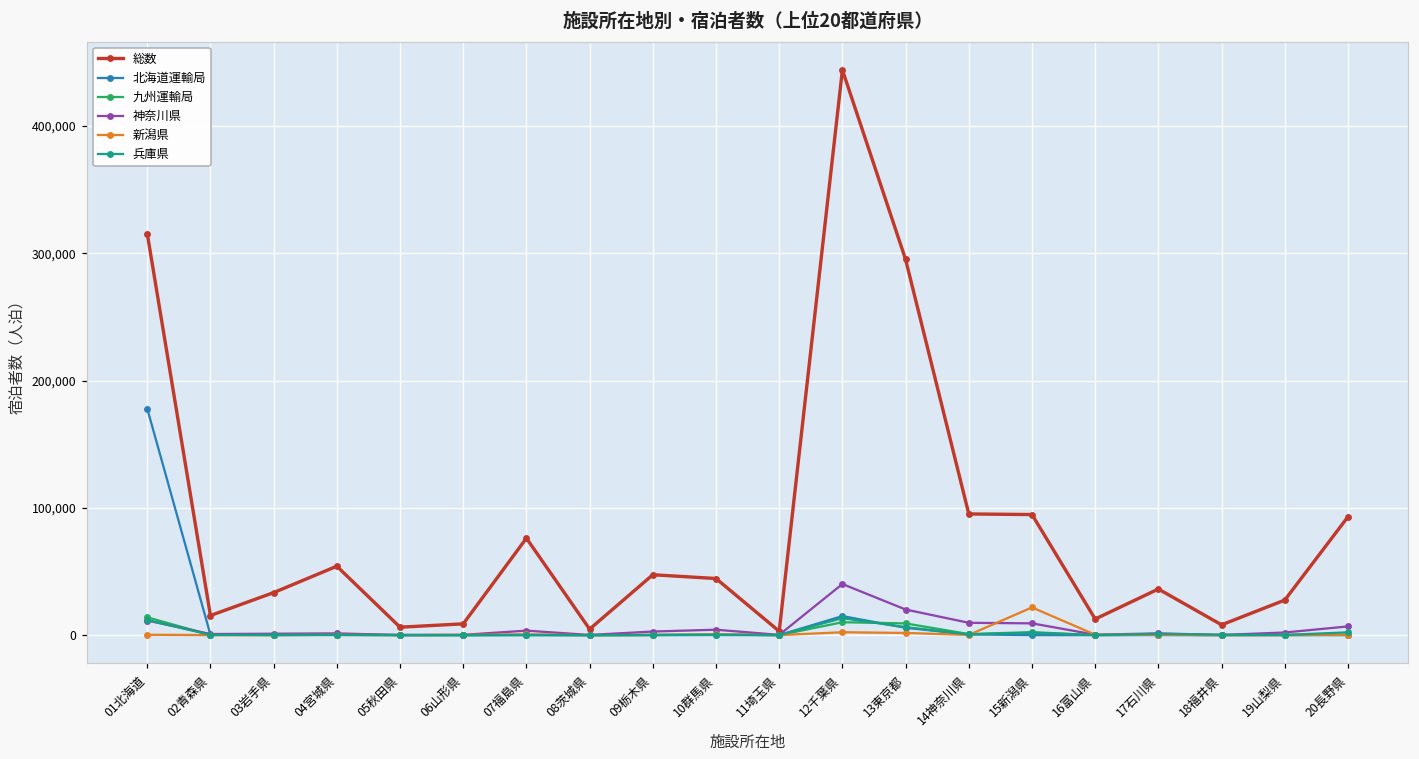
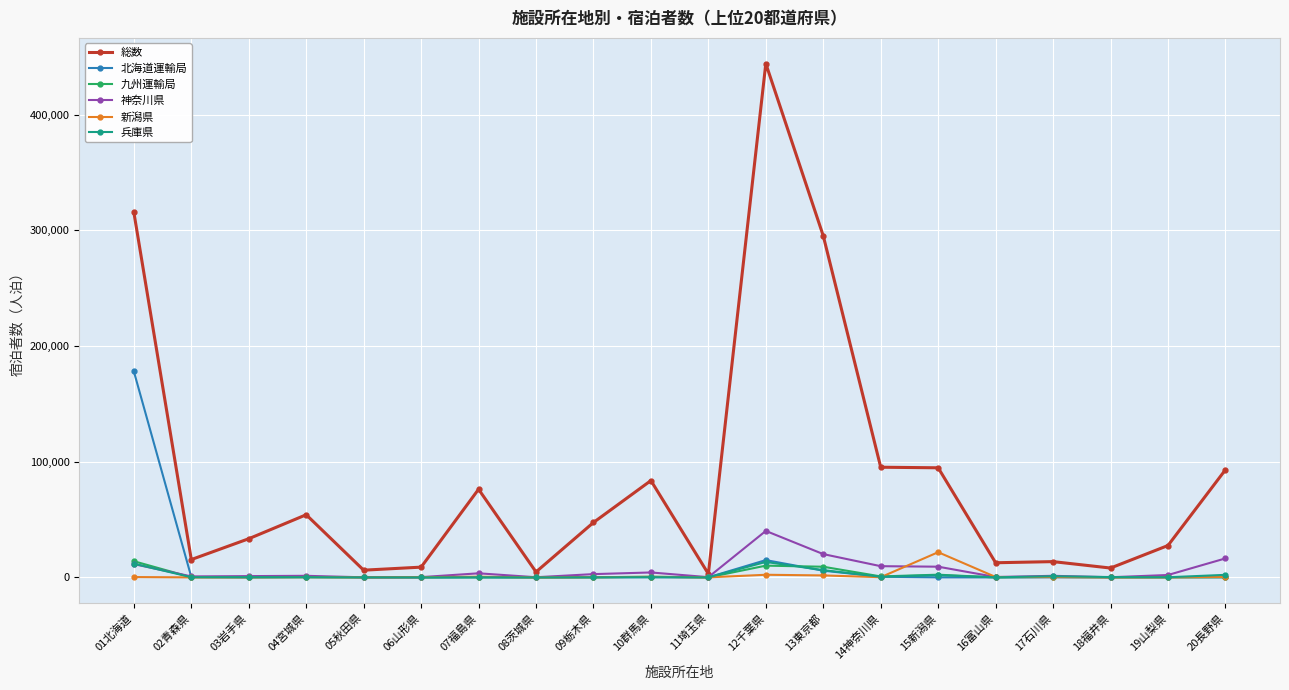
総数, 10群馬県: 45,000 -> 84,000
総数, 17石川県: 36,000 -> 14,000
神奈川県, 20長野県: 7,000 -> 16,000
